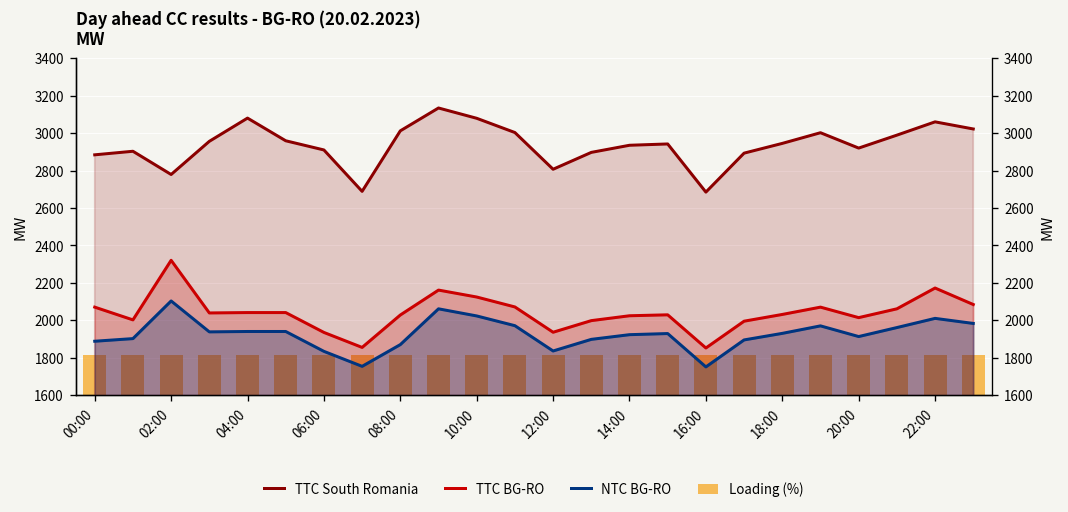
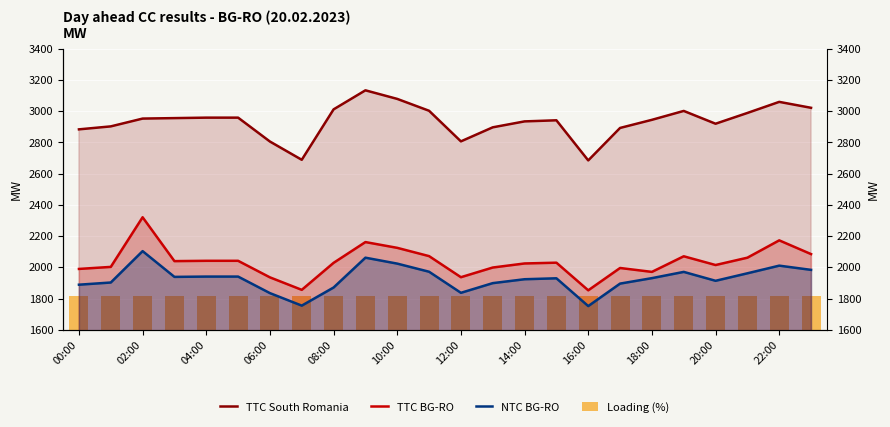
TTC BG-RO, 00:00: 2070 -> 1990
TTC South Romania, 02:00: 2780 -> 2950
TTC South Romania, 04:00: 3080 -> 2960
TTC South Romania, 06:00: 2910 -> 2810
TTC BG-RO, 18:00: 2030 -> 1970
